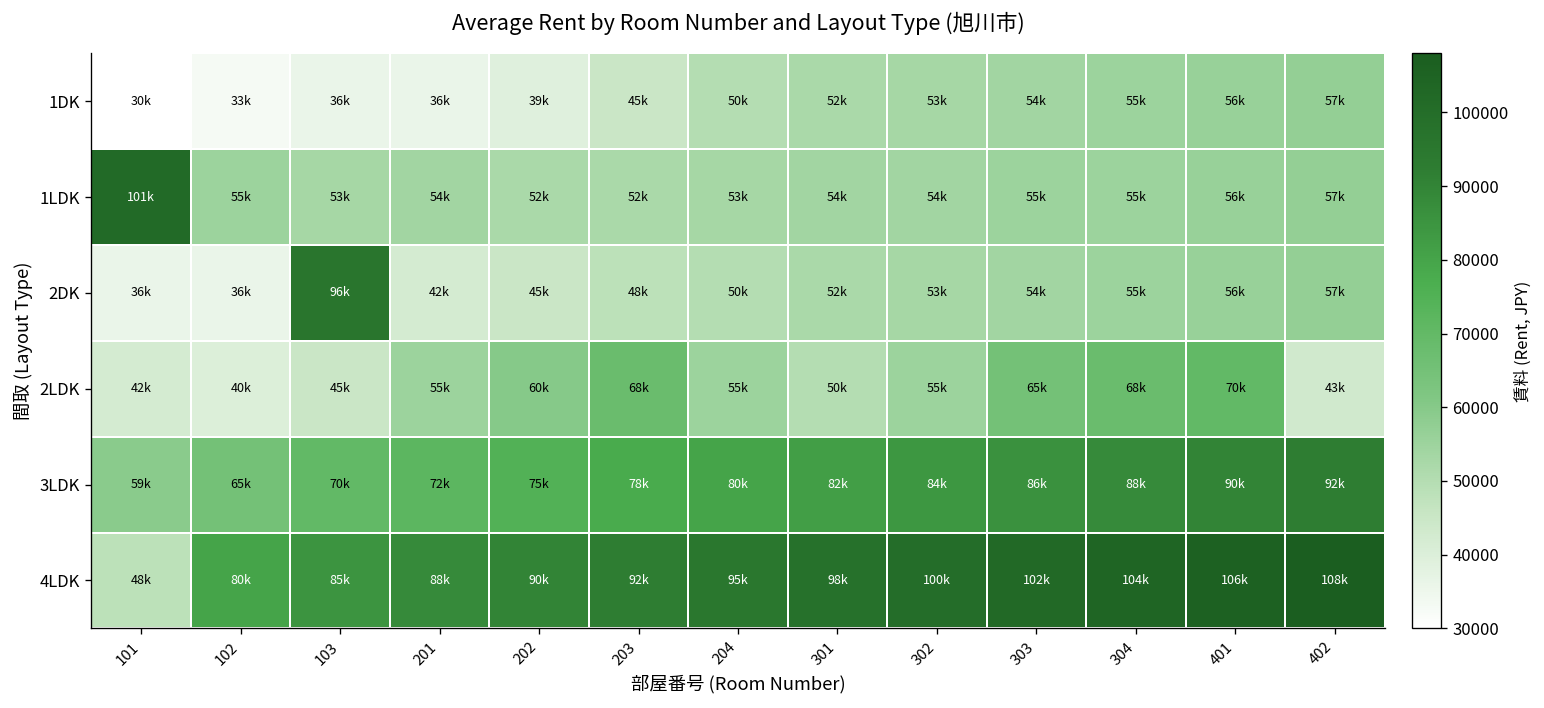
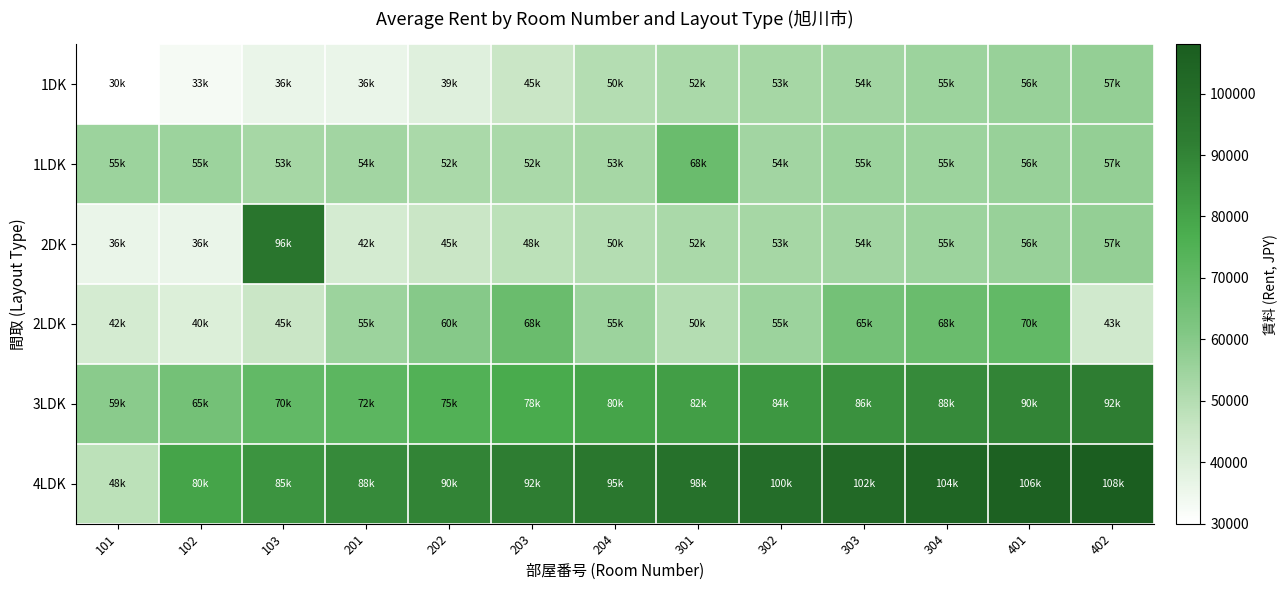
1LDK, 101: 101k -> 55k
1LDK, 301: 54k -> 68k
